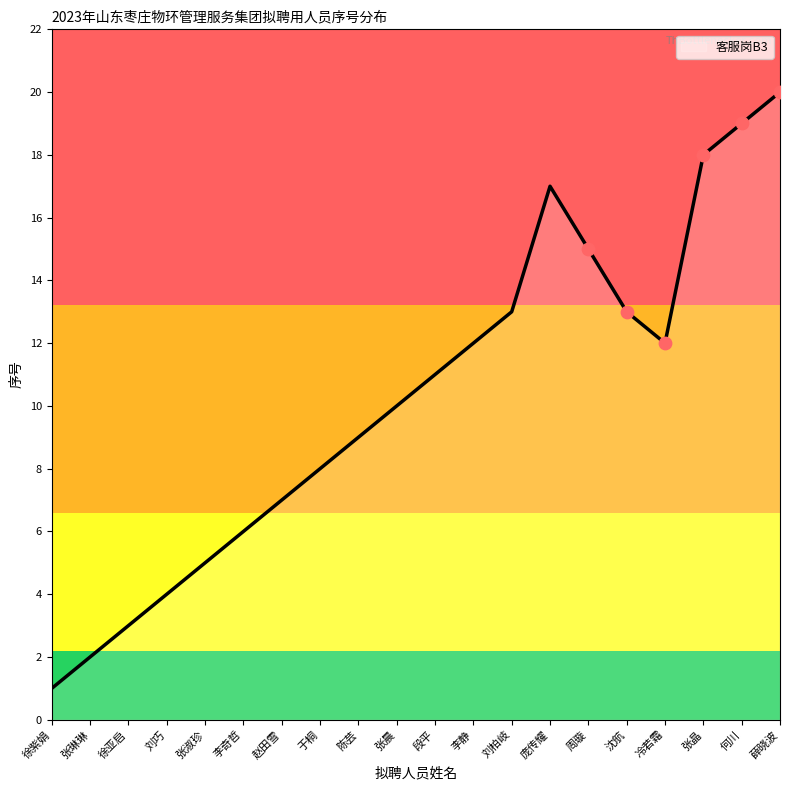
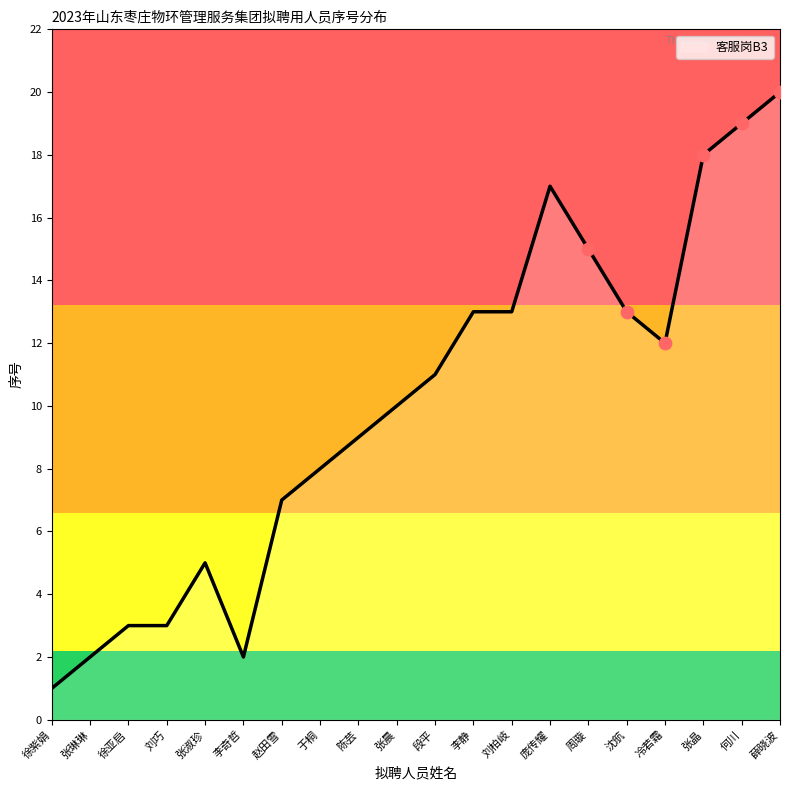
客服岗B3, 刘巧: 4 -> 3
客服岗B3, 李奇哲: 6 -> 2
客服岗B3, 李静: 12 -> 13
